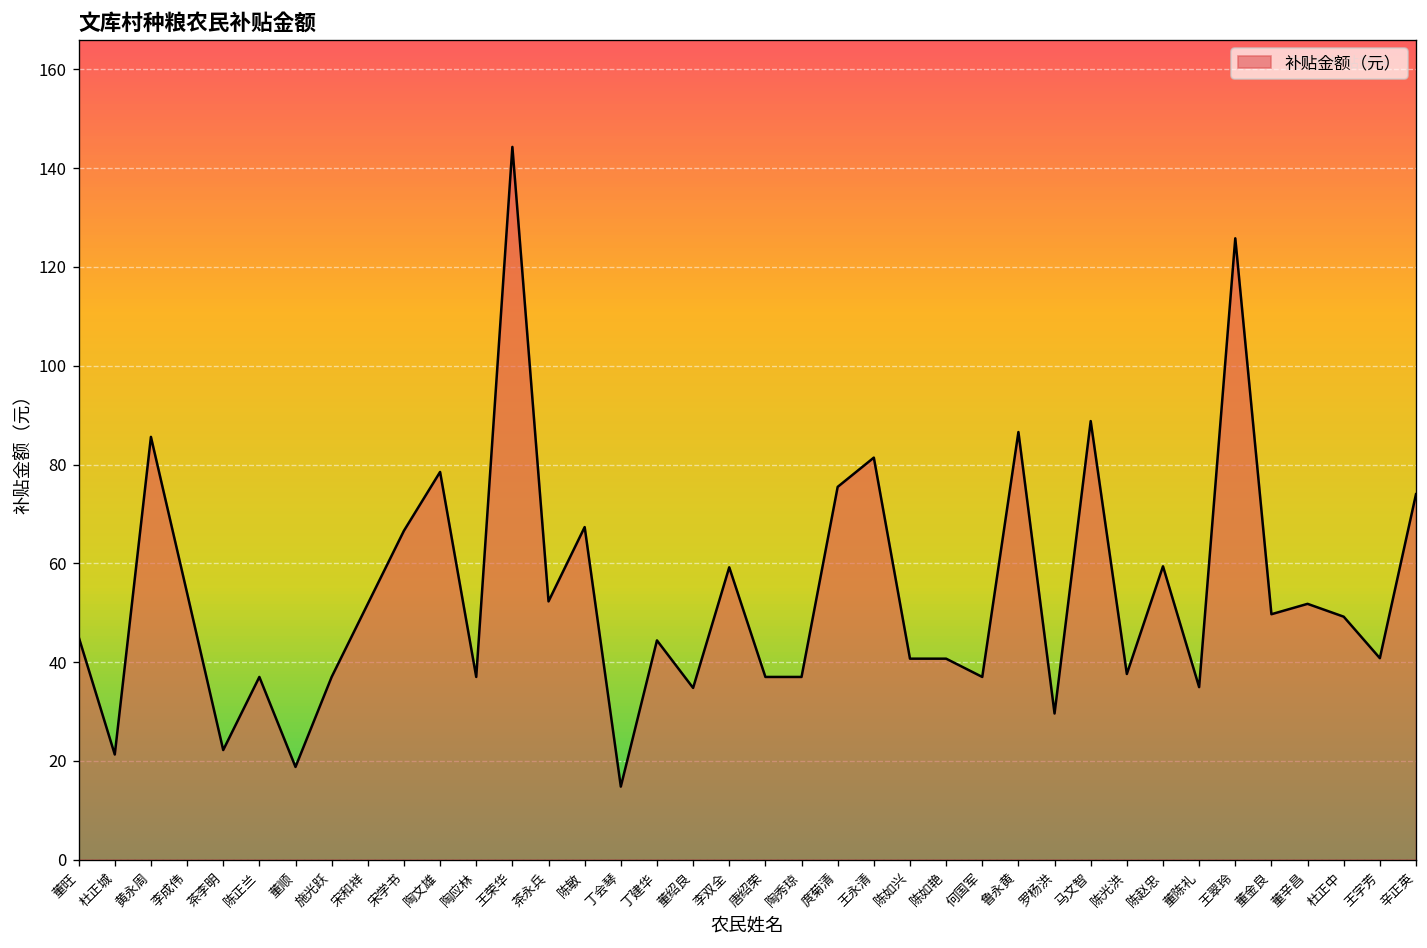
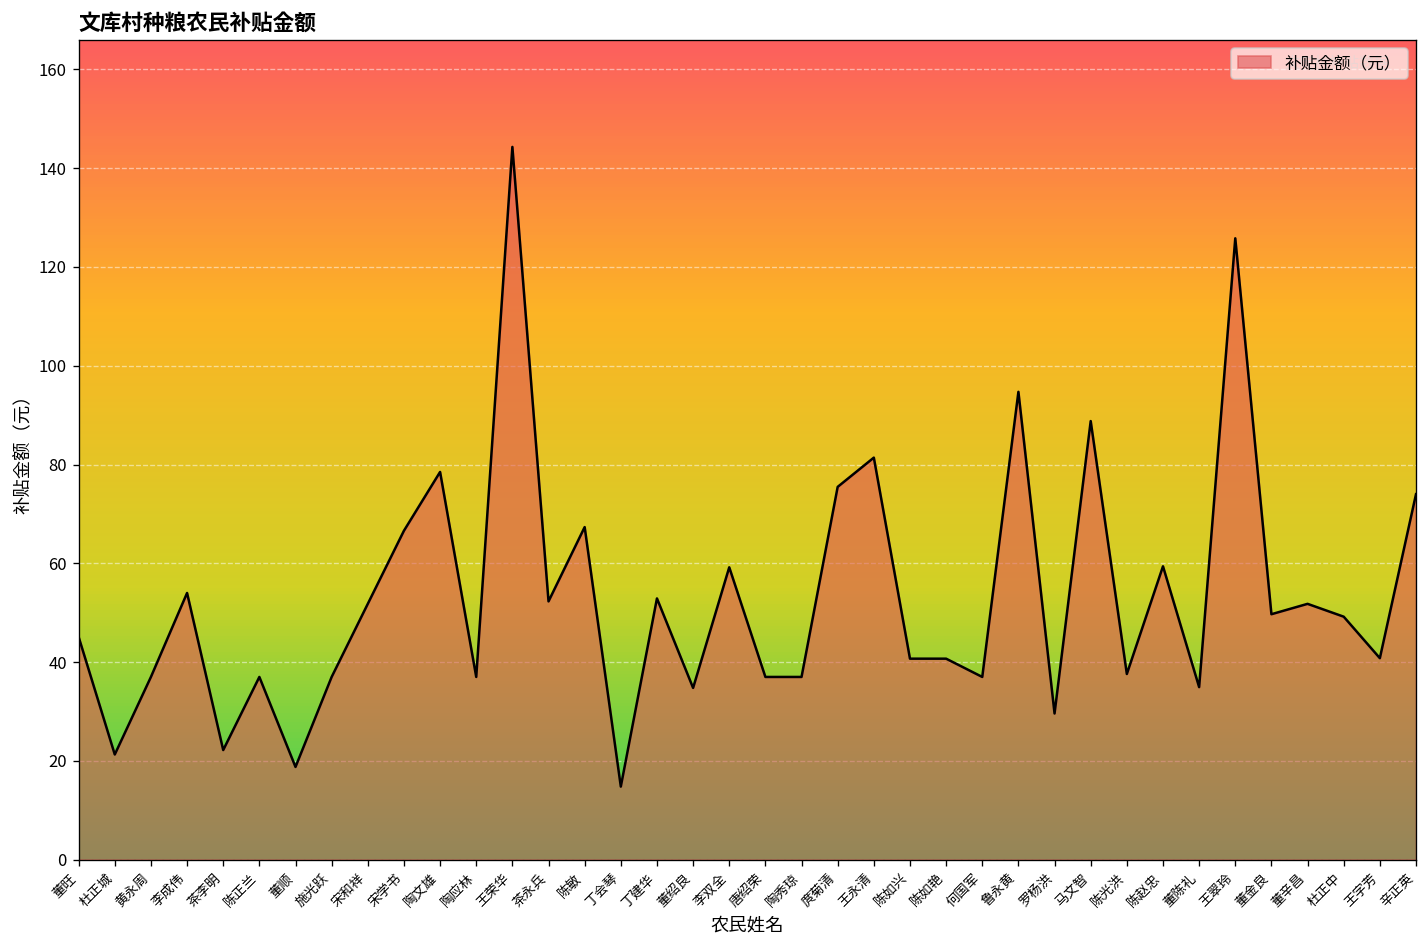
黄永周: 86 -> 37
丁建华: 44 -> 53
鲁永黄: 87 -> 95
